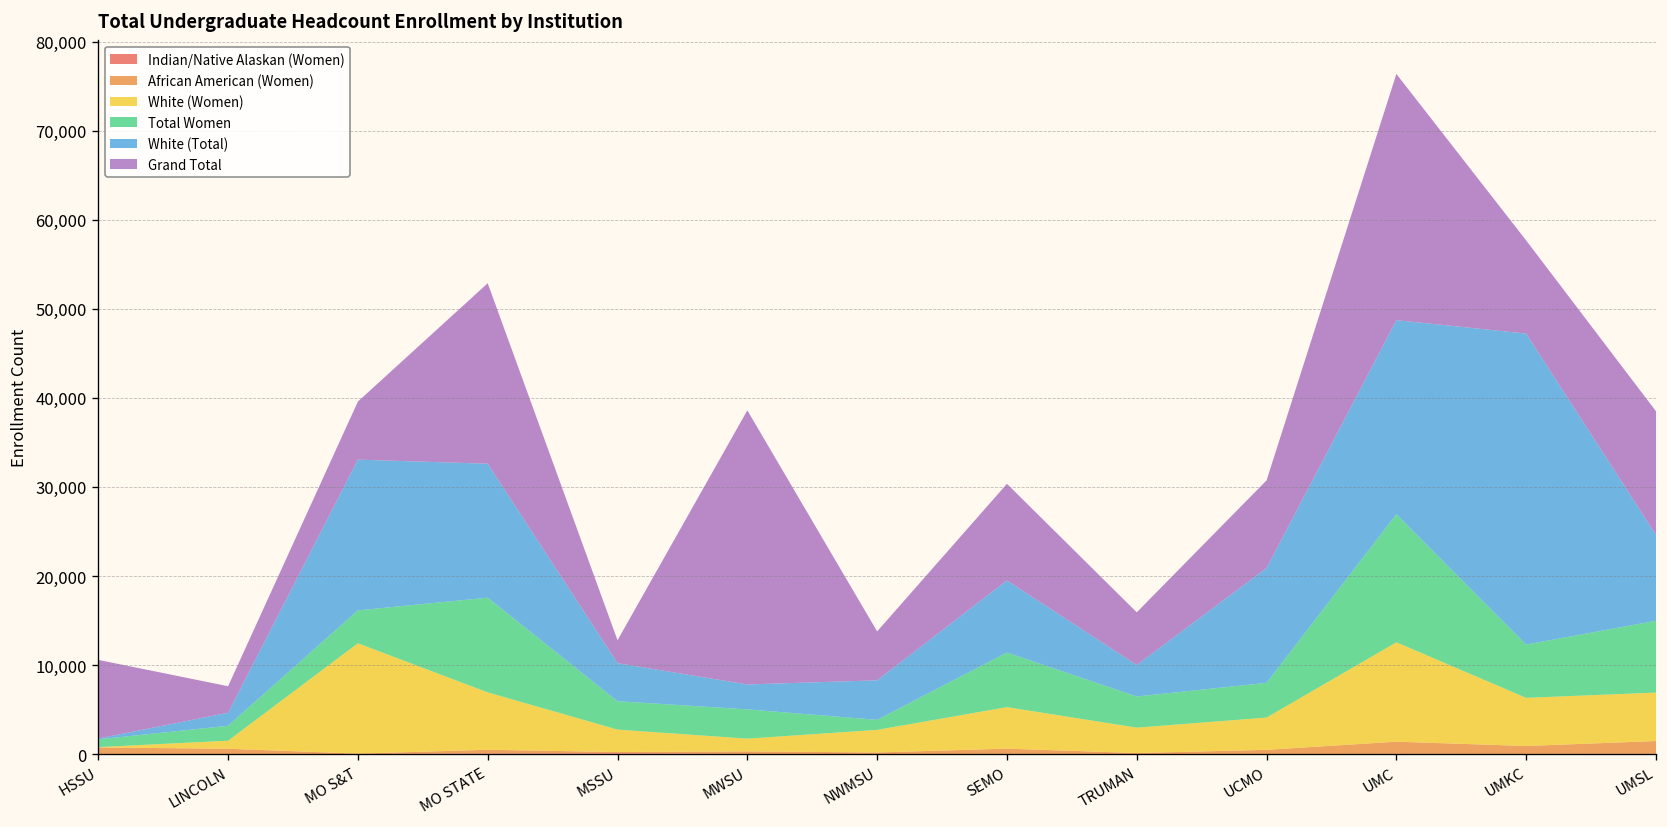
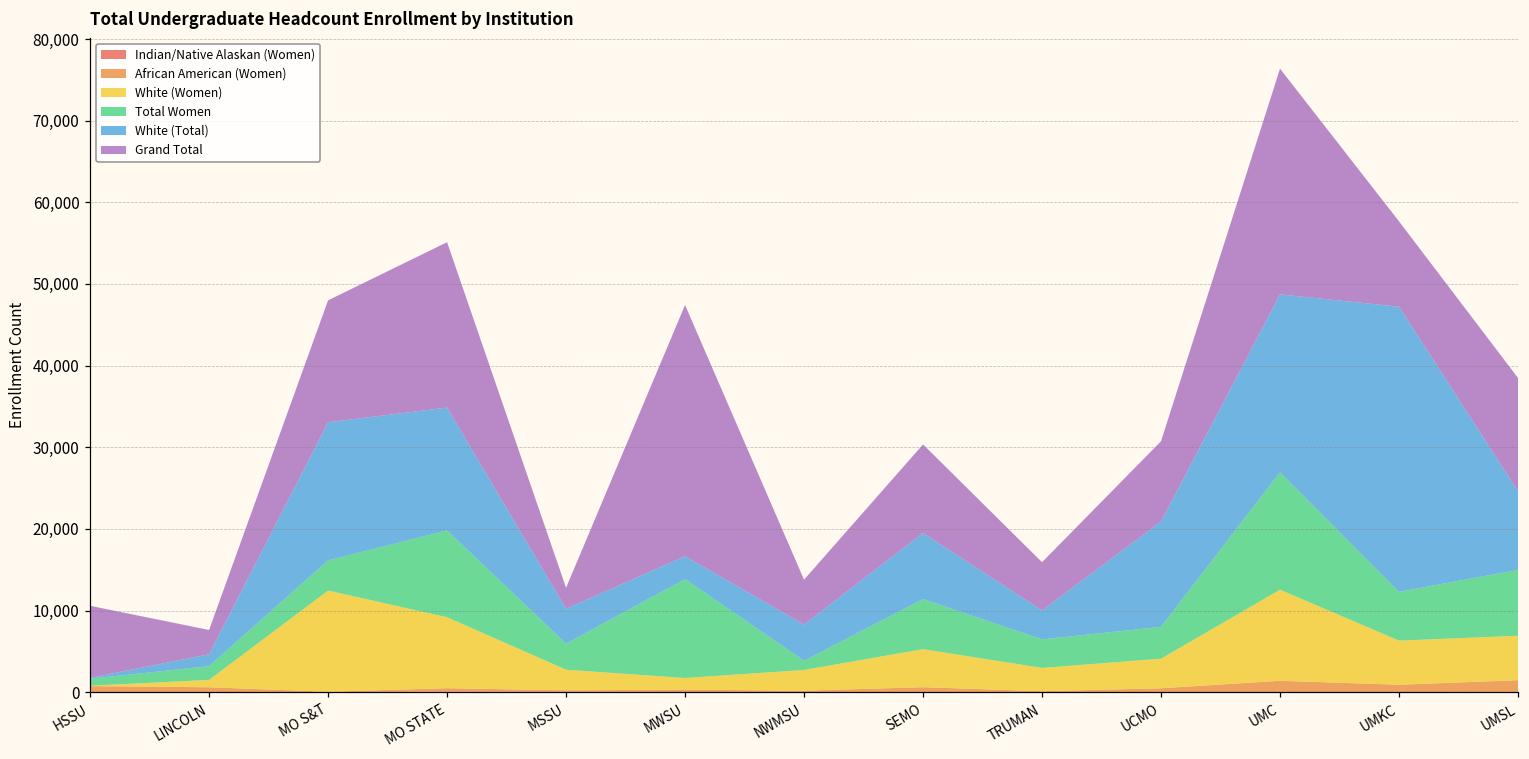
Grand Total, MO S&T: 7,000 -> 15,000
White (Women), MO STATE: 6,000 -> 9,000
Total Women, MWSU: 3,000 -> 12,000
